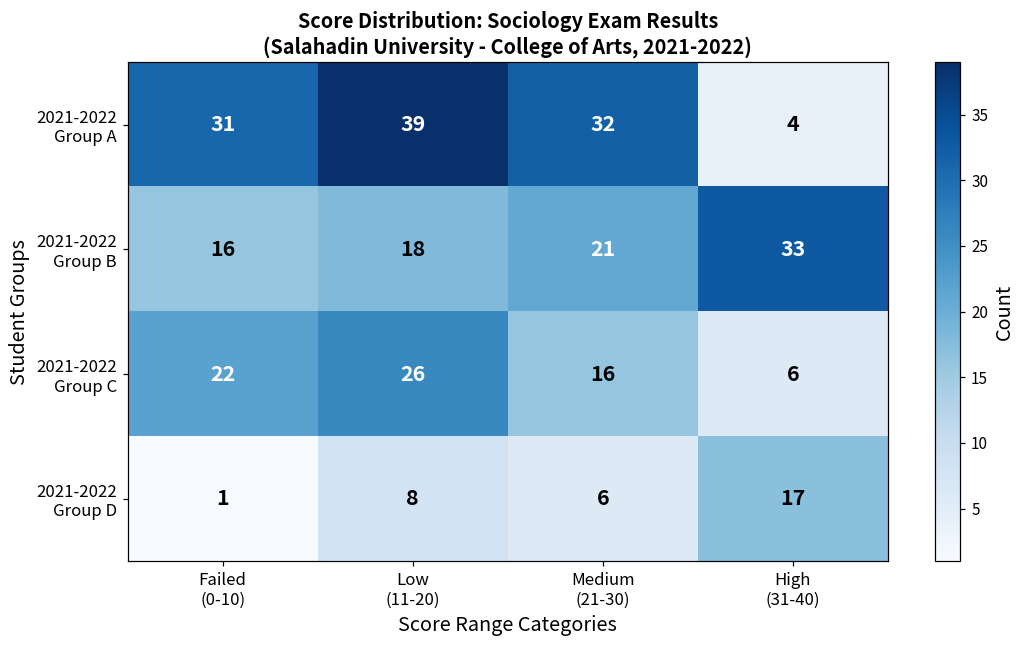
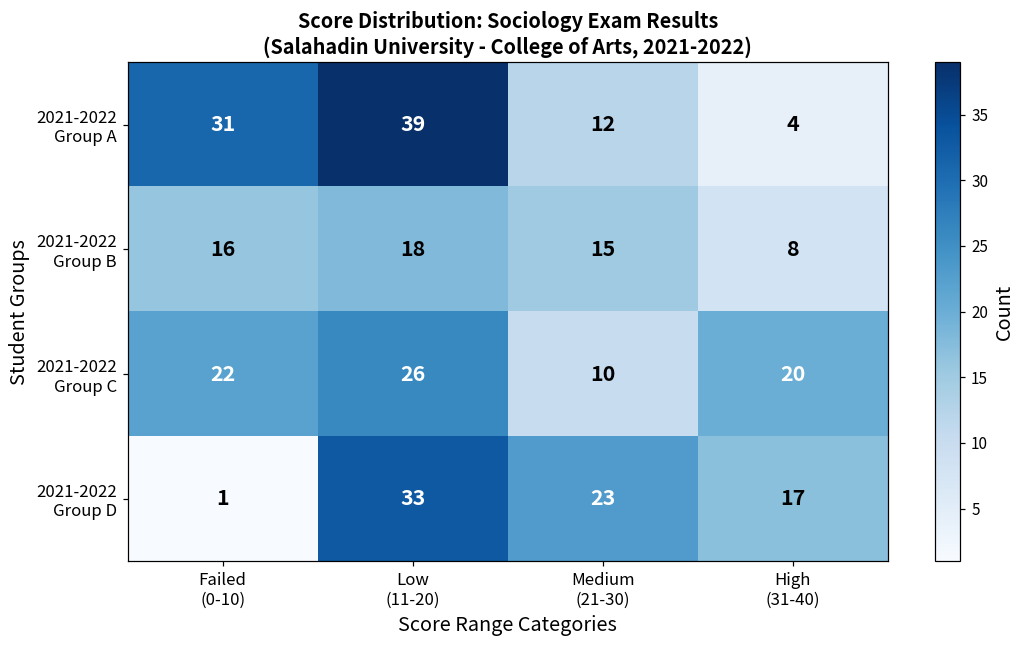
2021-2022 Group A, Medium (21-30): 32 -> 12
2021-2022 Group B, Medium (21-30): 21 -> 15
2021-2022 Group B, High (31-40): 33 -> 8
2021-2022 Group C, Medium (21-30): 16 -> 10
2021-2022 Group C, High (31-40): 6 -> 20
2021-2022 Group D, Low (11-20): 8 -> 33
2021-2022 Group D, Medium (21-30): 6 -> 23
